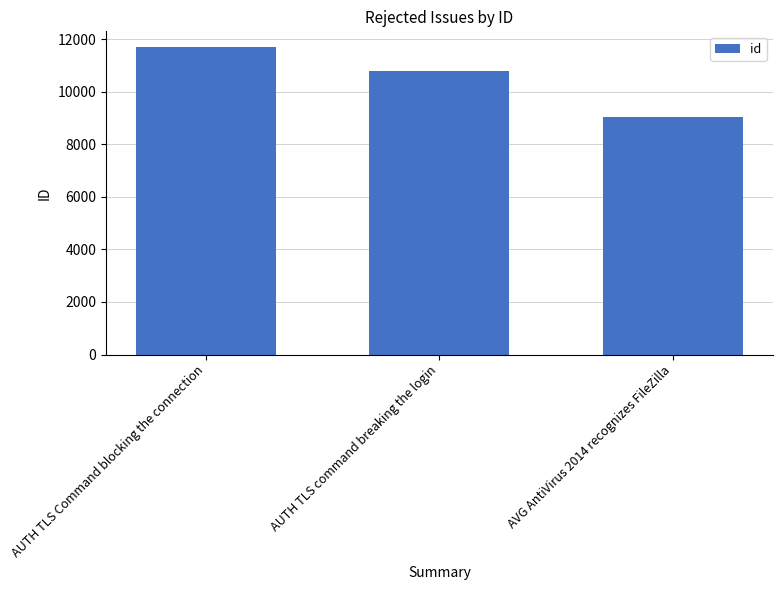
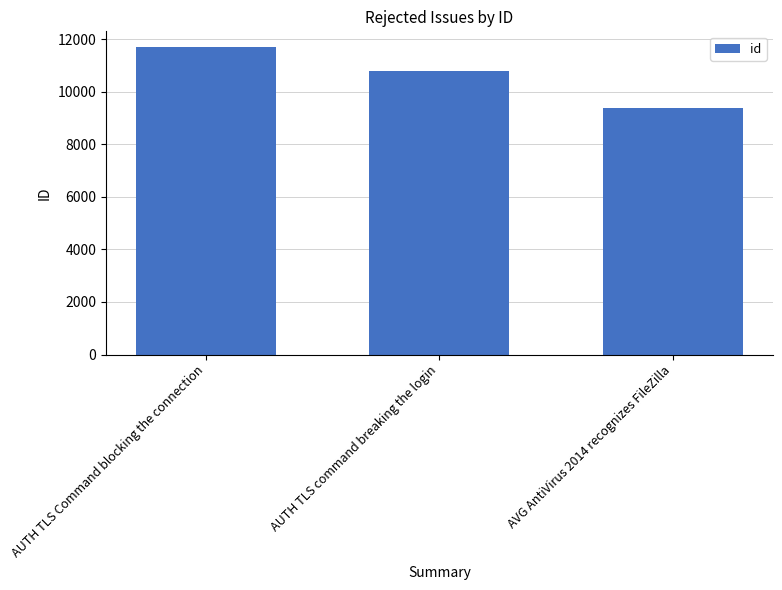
AVG AntiVirus 2014 recognizes FileZilla: 9100 -> 9400
